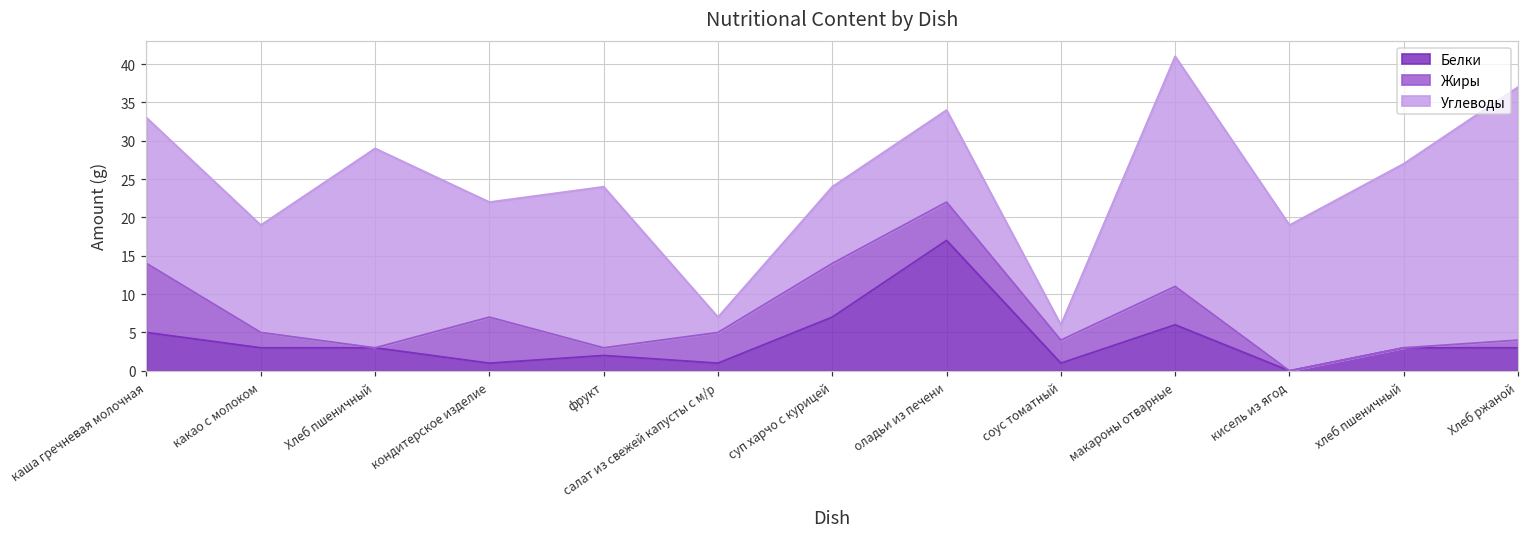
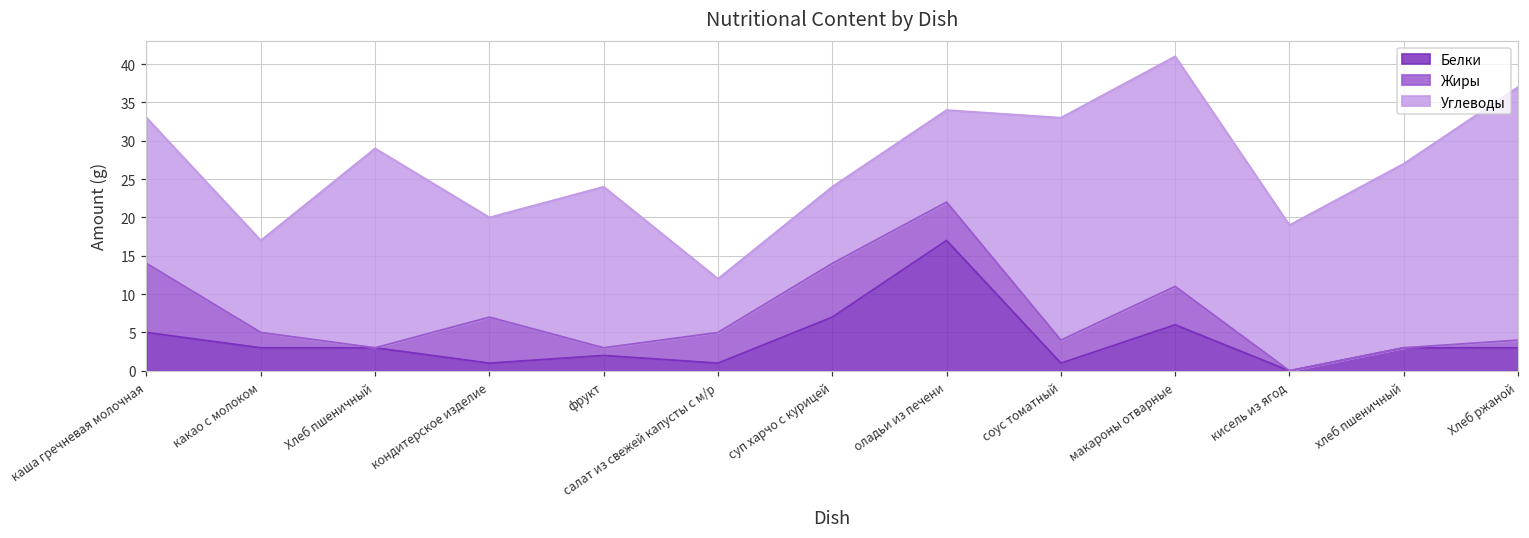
Углеводы, какао с молоком: 14 -> 12
Углеводы, кондитерское изделие: 15 -> 13
Углеводы, салат из свежей капусты с м/р: 2 -> 7
Углеводы, соус томатный: 2 -> 29
